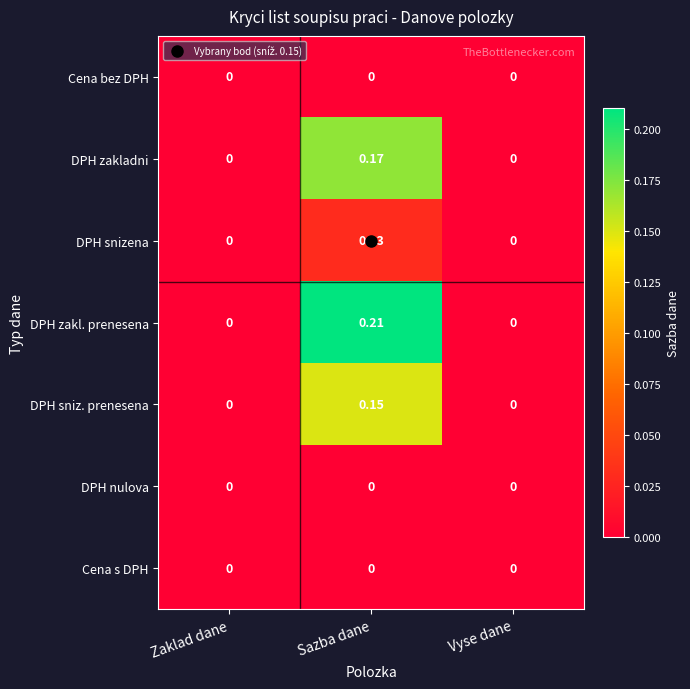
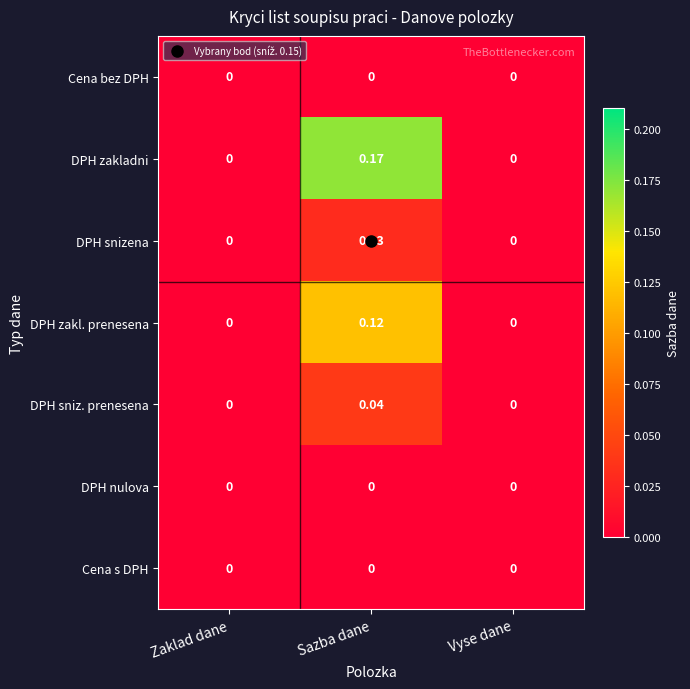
DPH zakl. prenesena, Sazba dane: 0.21 -> 0.12
DPH sniz. prenesena, Sazba dane: 0.15 -> 0.04
